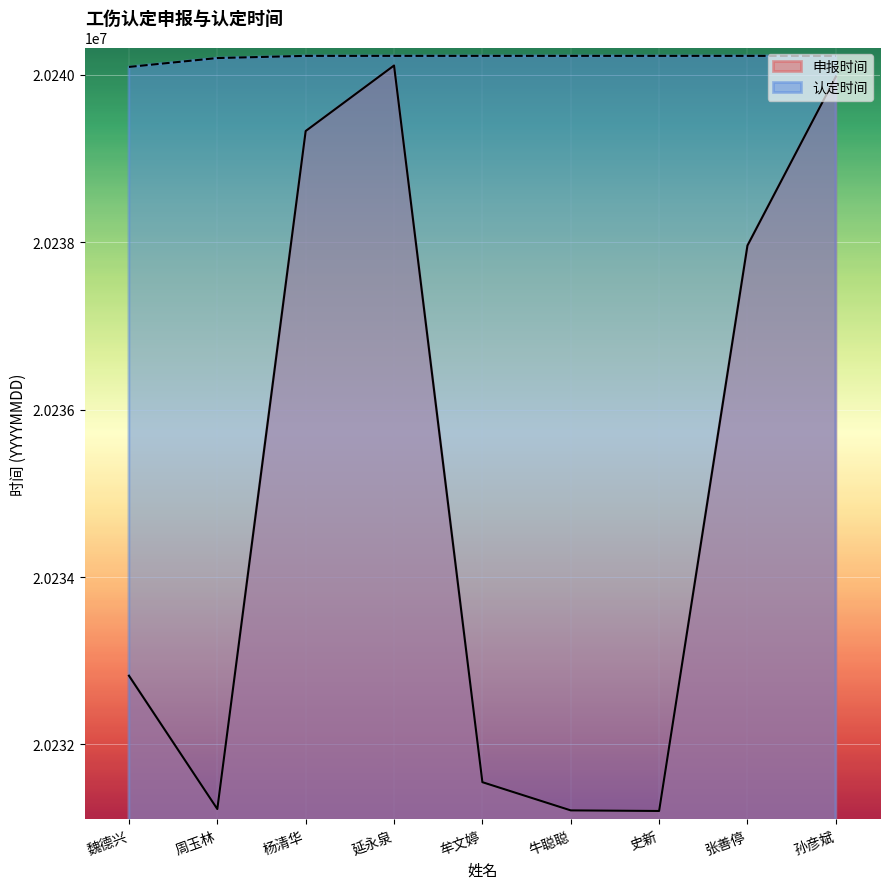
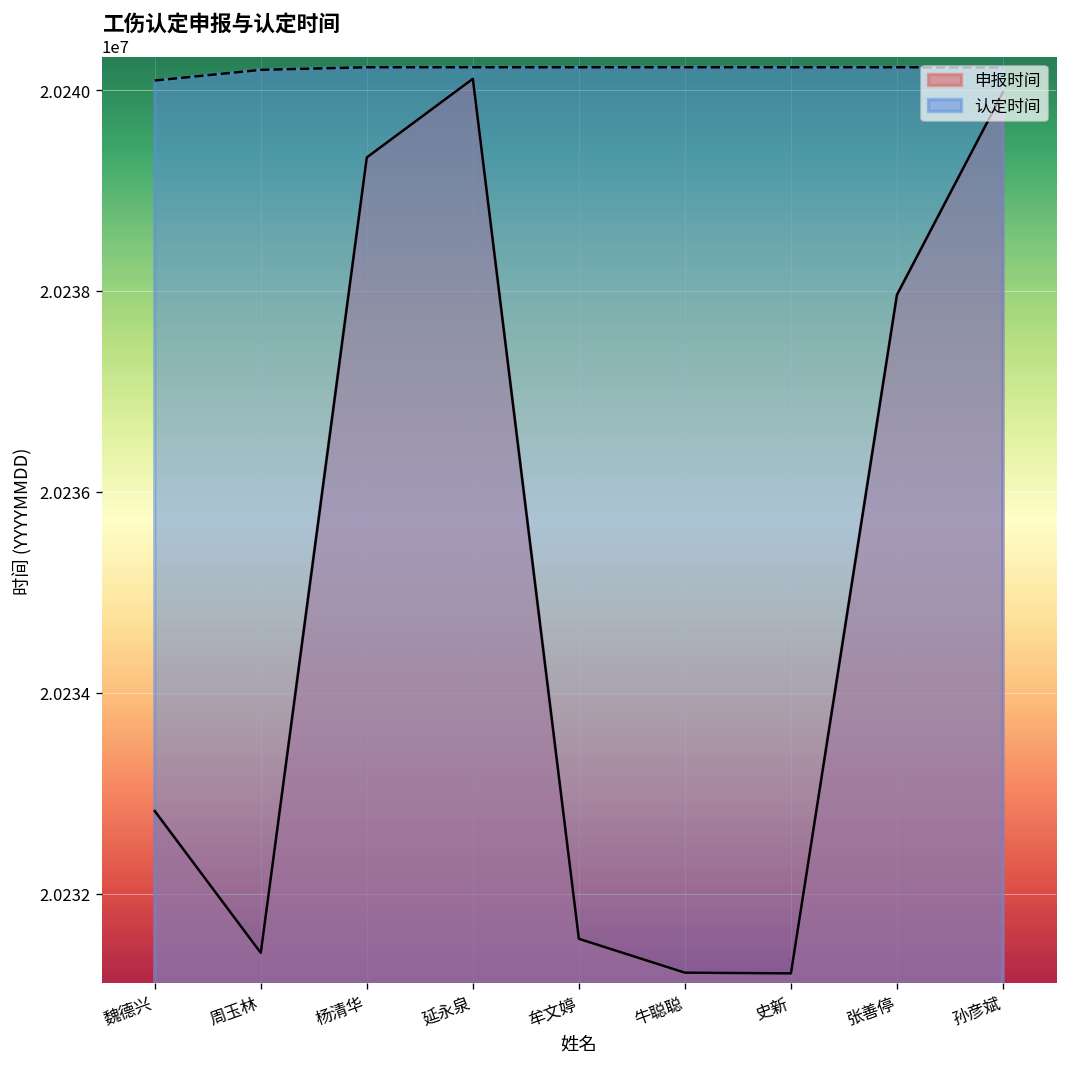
申报时间, 周玉林: 20231200 -> 20231400
